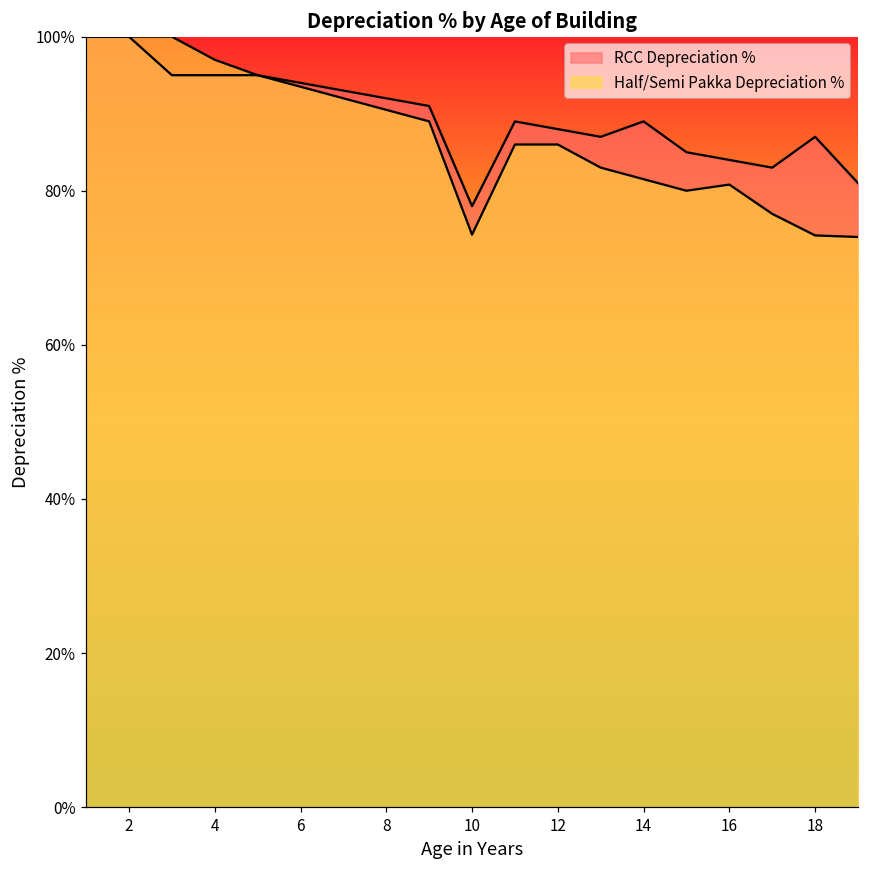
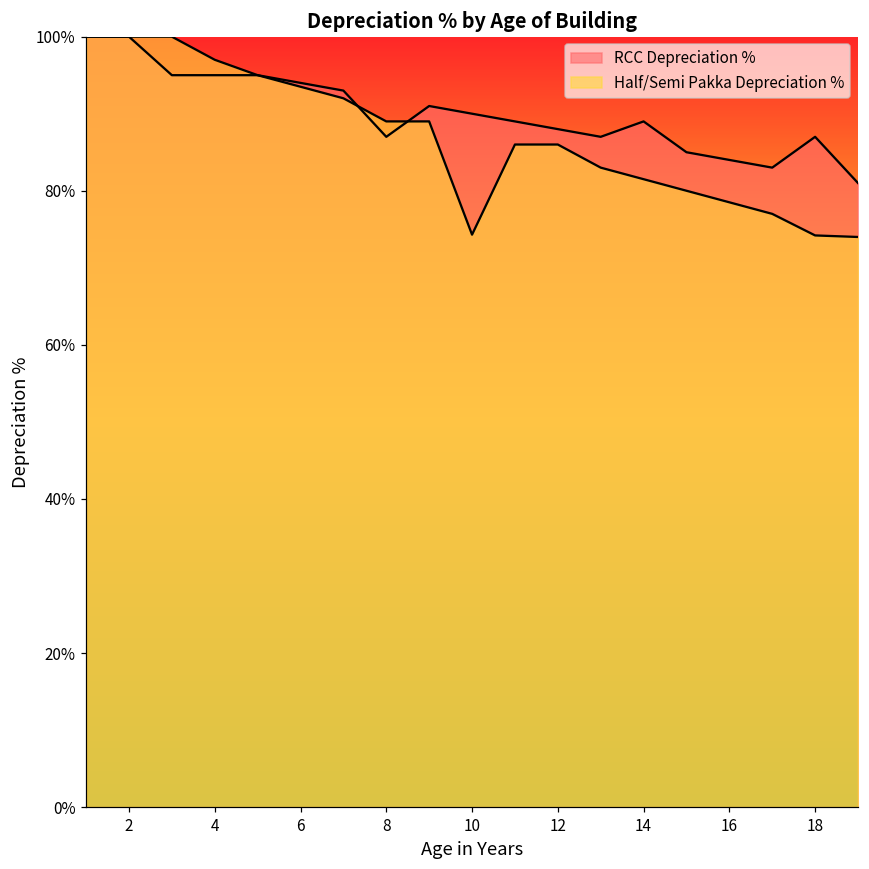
RCC Depreciation %, 8: 92% -> 87%
Half/Semi Pakka Depreciation %, 8: 91% -> 89%
RCC Depreciation %, 10: 78% -> 90%
Half/Semi Pakka Depreciation %, 16: 81% -> 79%
